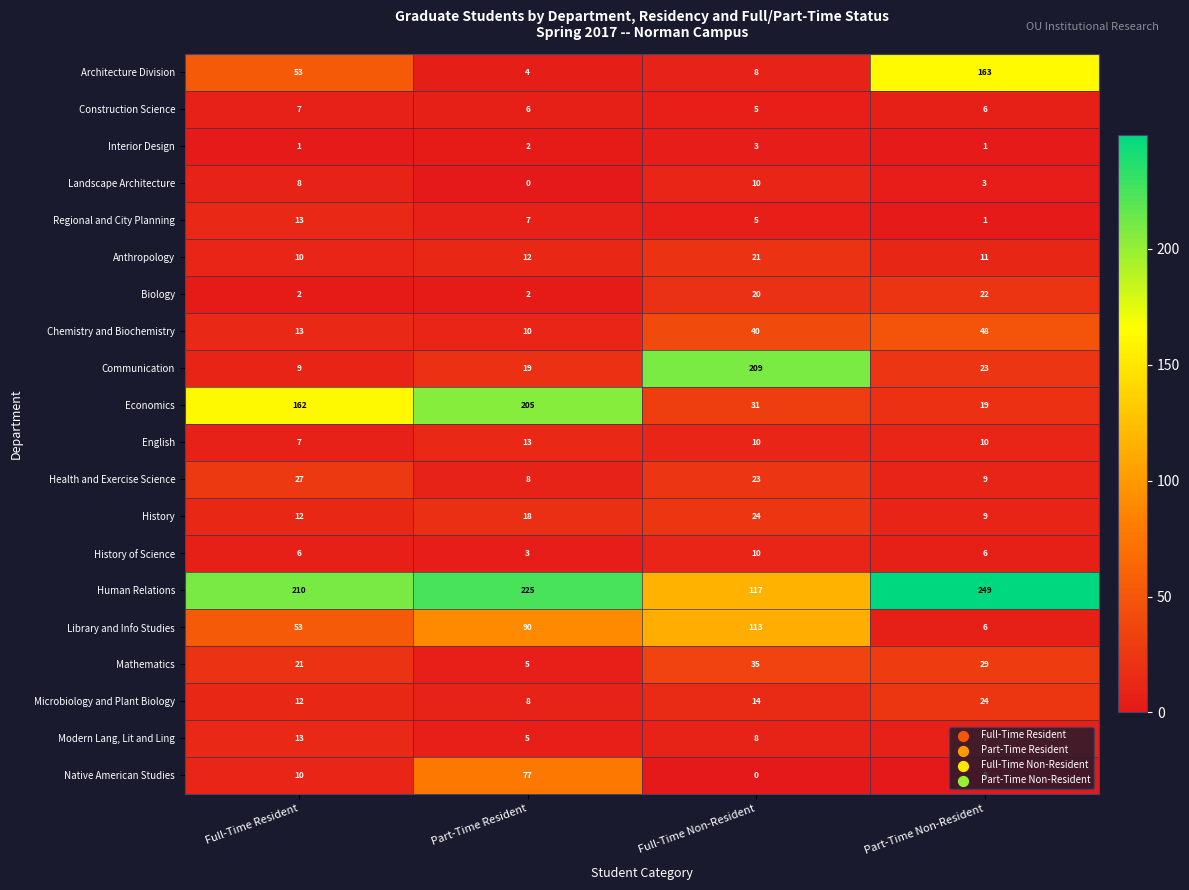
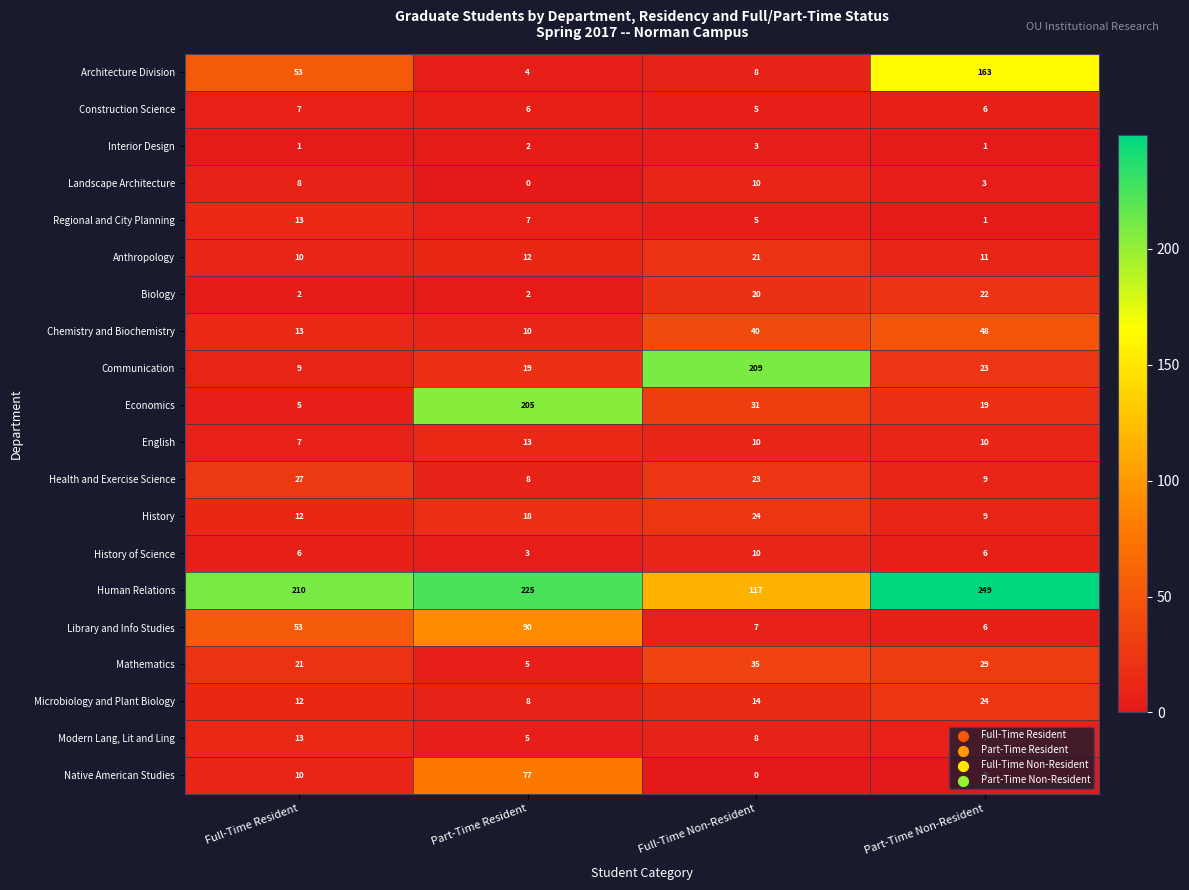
Economics, Full-Time Resident: 162 -> 5
Library and Info Studies, Full-Time Non-Resident: 113 -> 7
